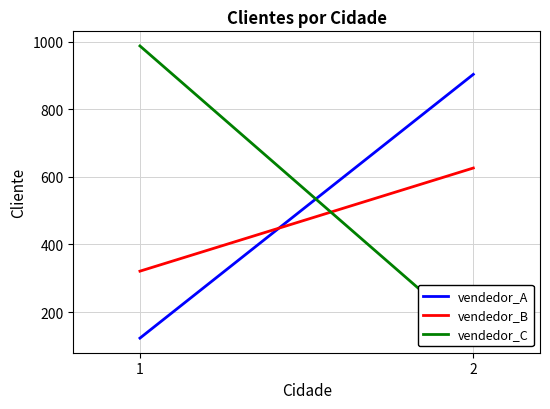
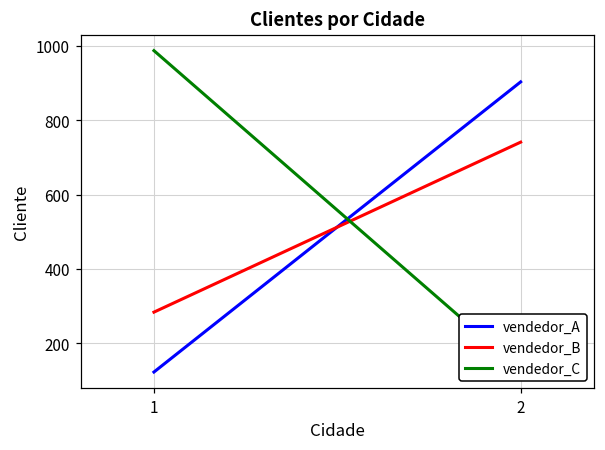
vendedor_B, 1: 320 -> 280
vendedor_B, 2: 630 -> 740
